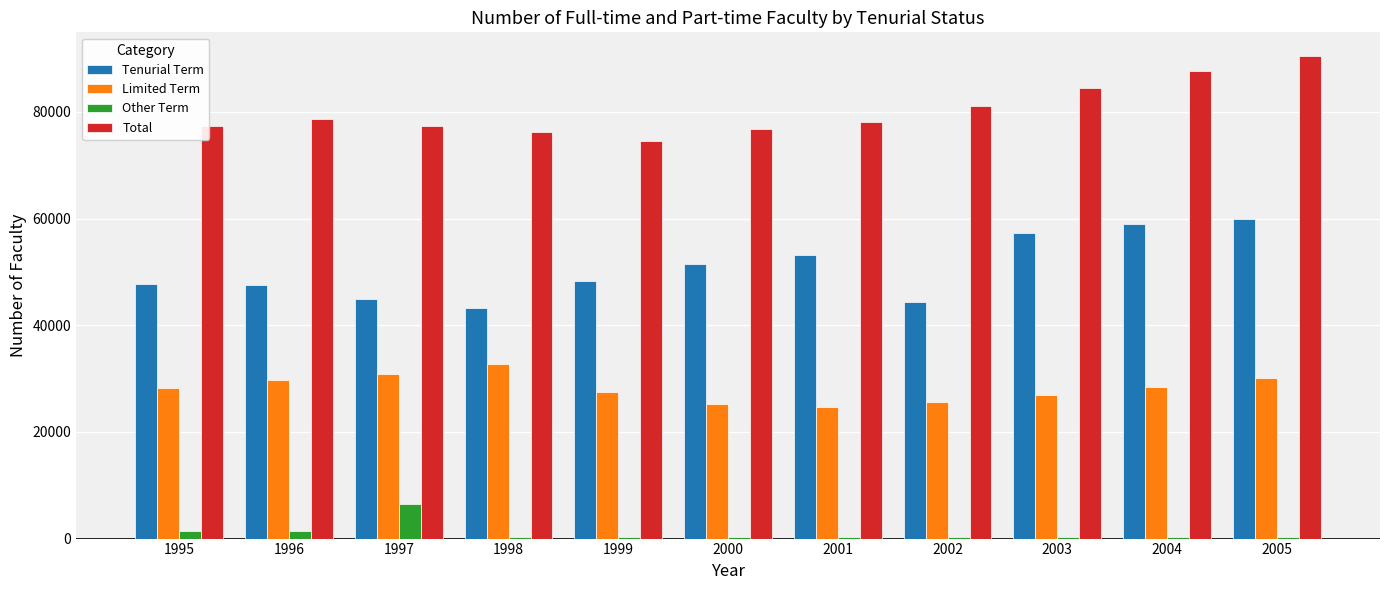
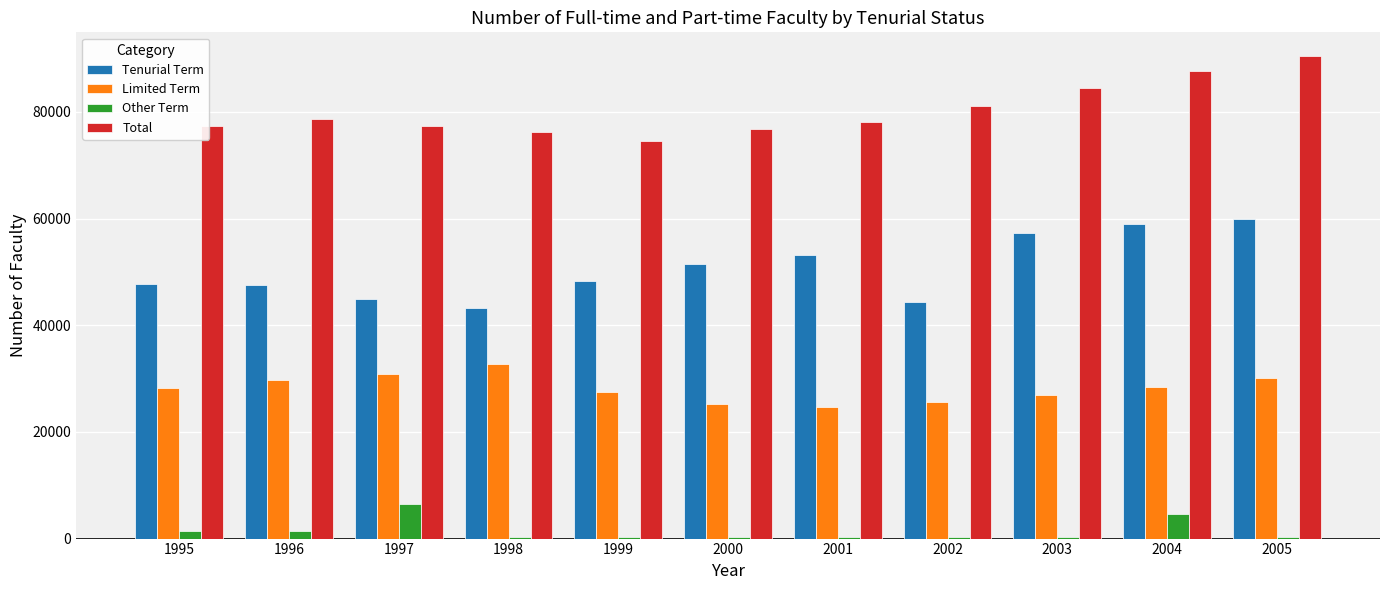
Other Term, 2004: 0 -> 5000
